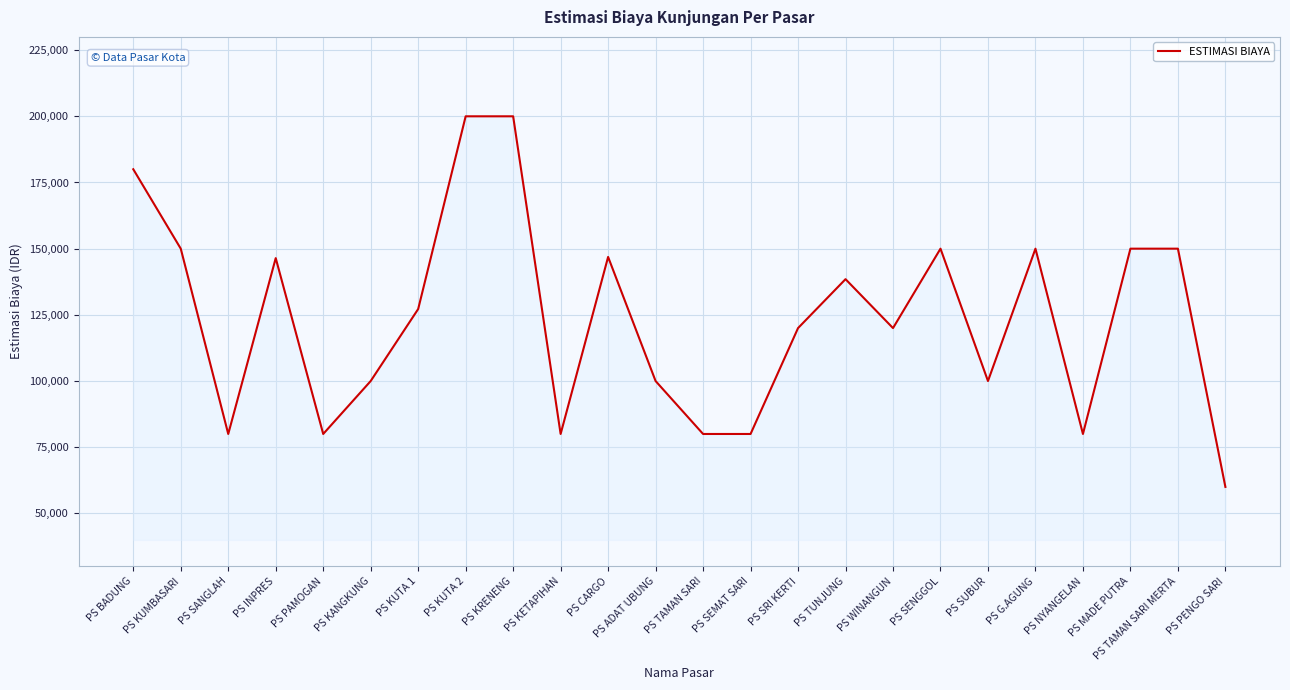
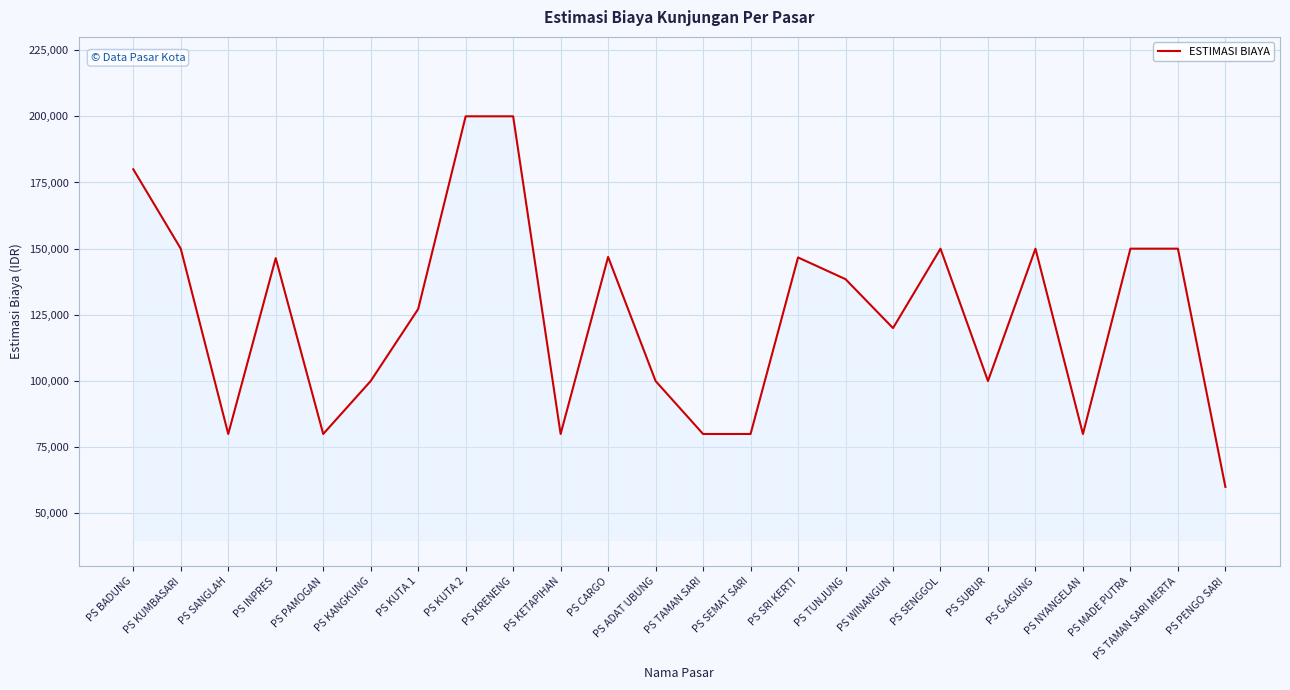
PS SRI KERTI: 120,000 -> 147,000
